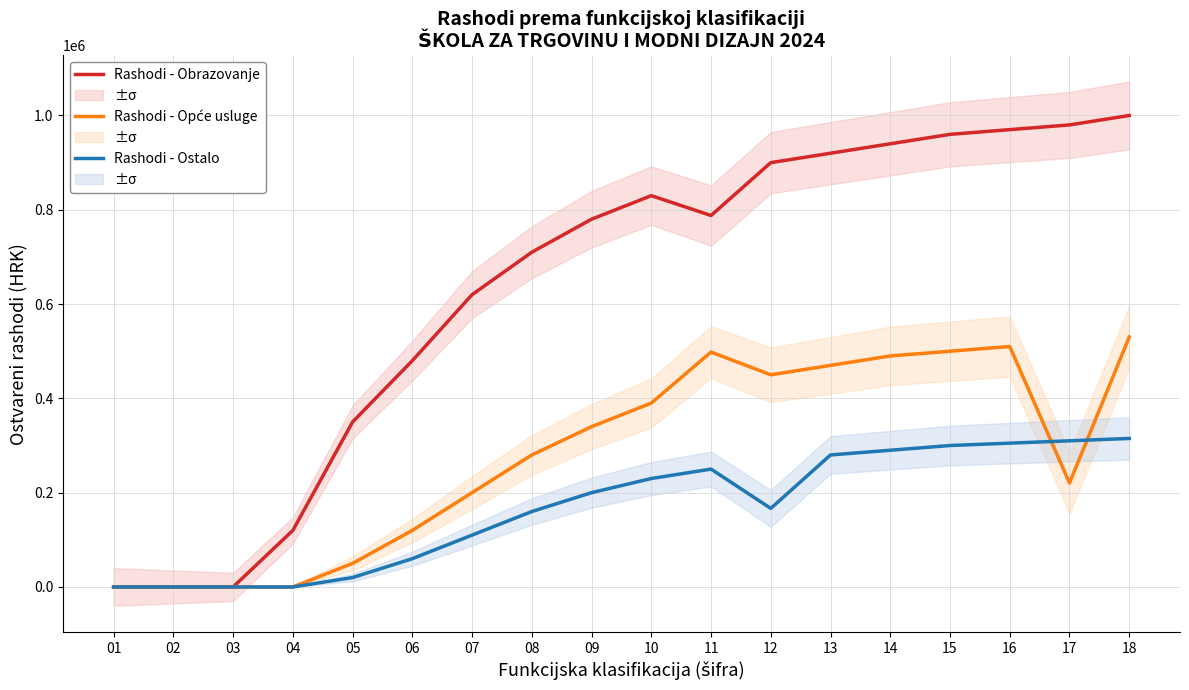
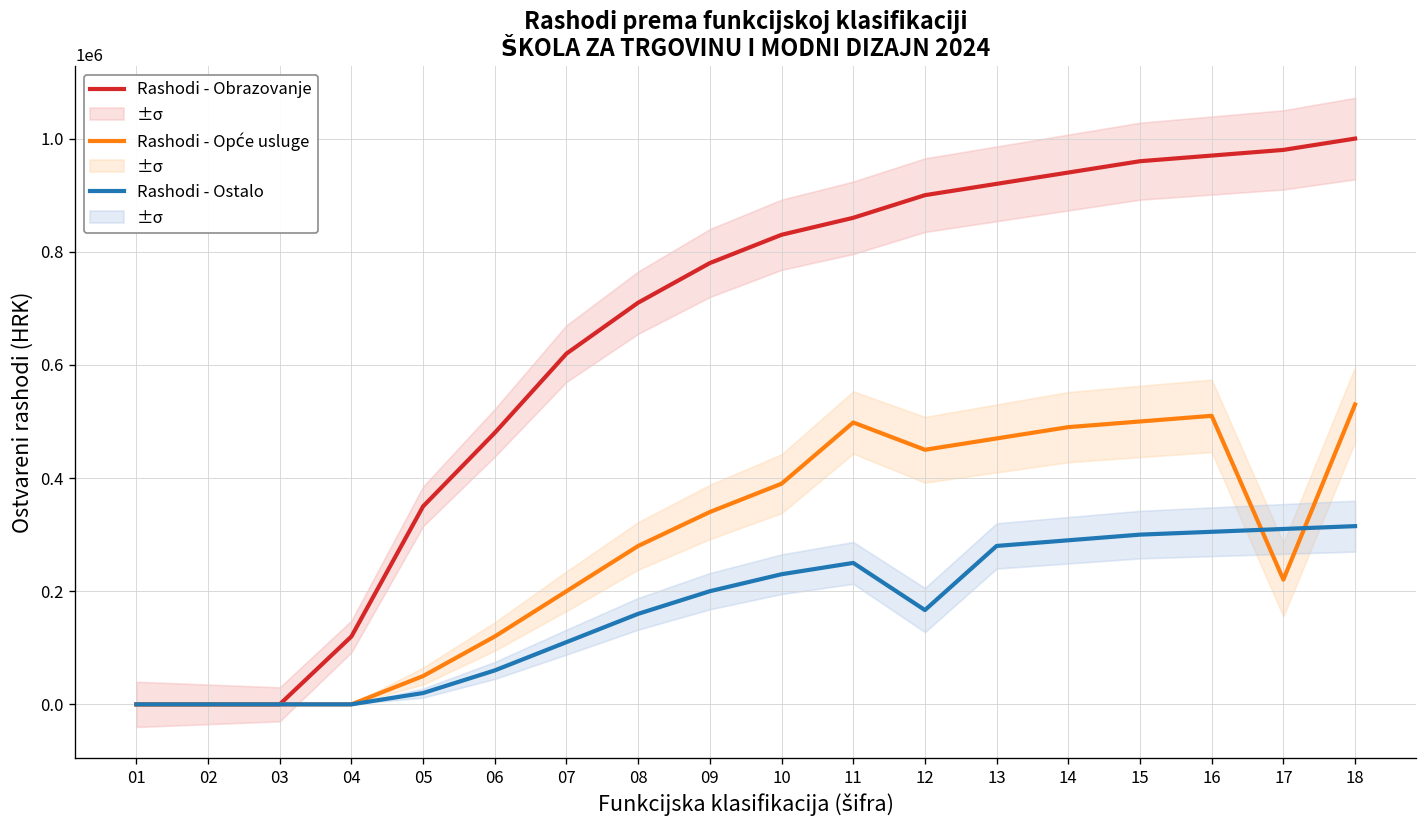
Rashodi - Obrazovanje, 11: 790000 -> 860000
